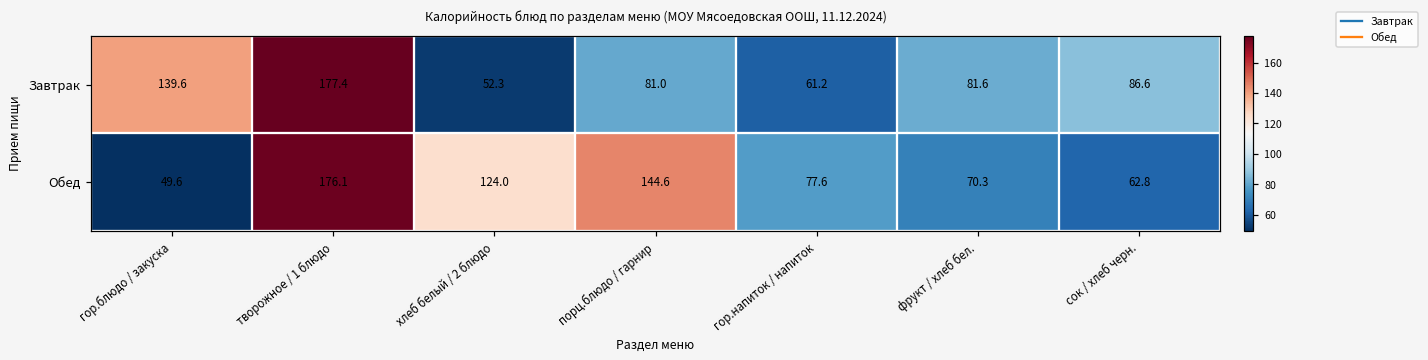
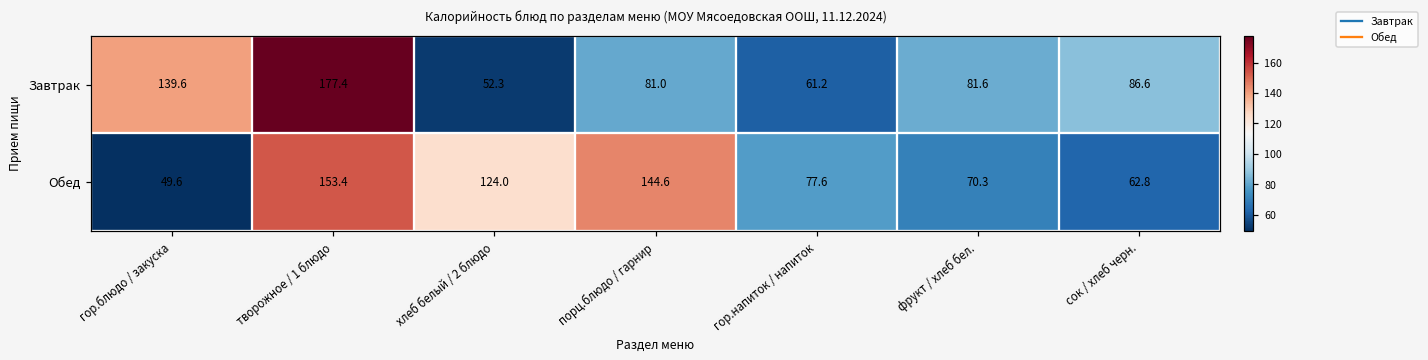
Обед, творожное / 1 блюдо: 176.1 -> 153.4
